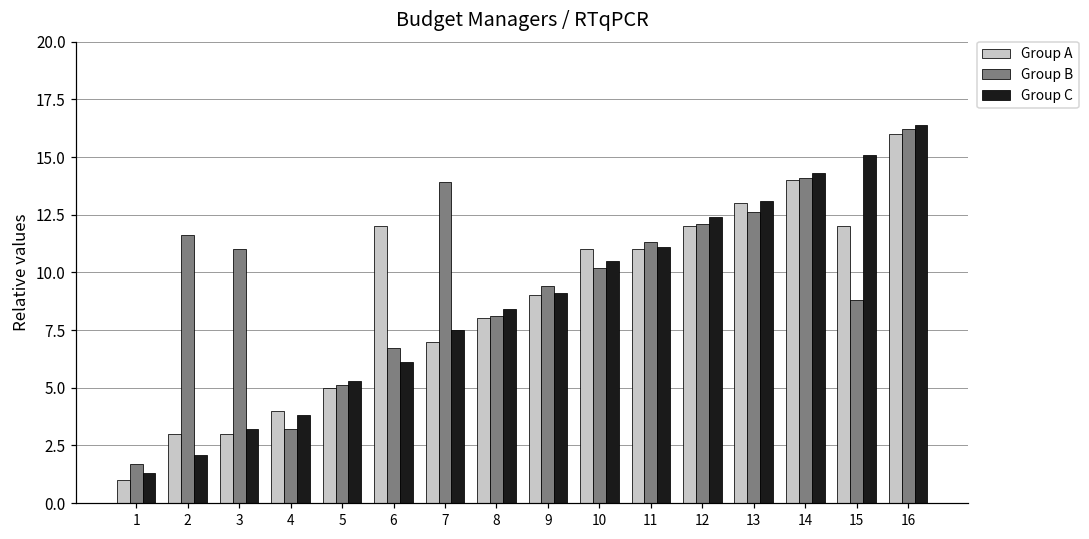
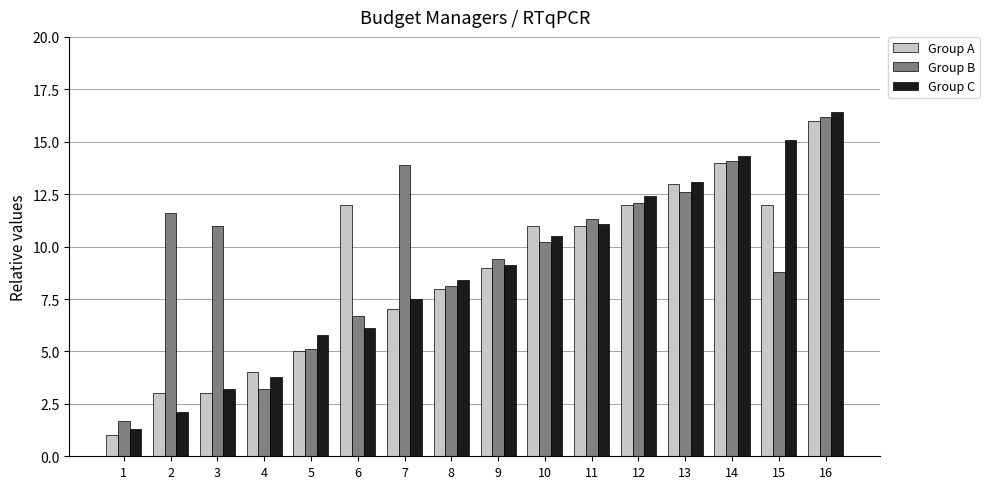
Group C, 5: 5.3 -> 5.8
